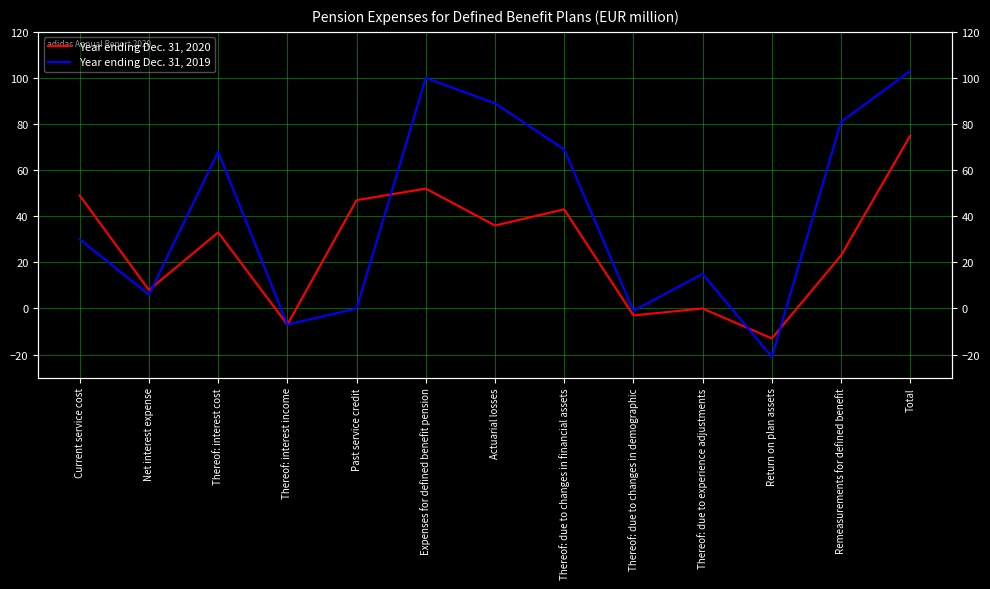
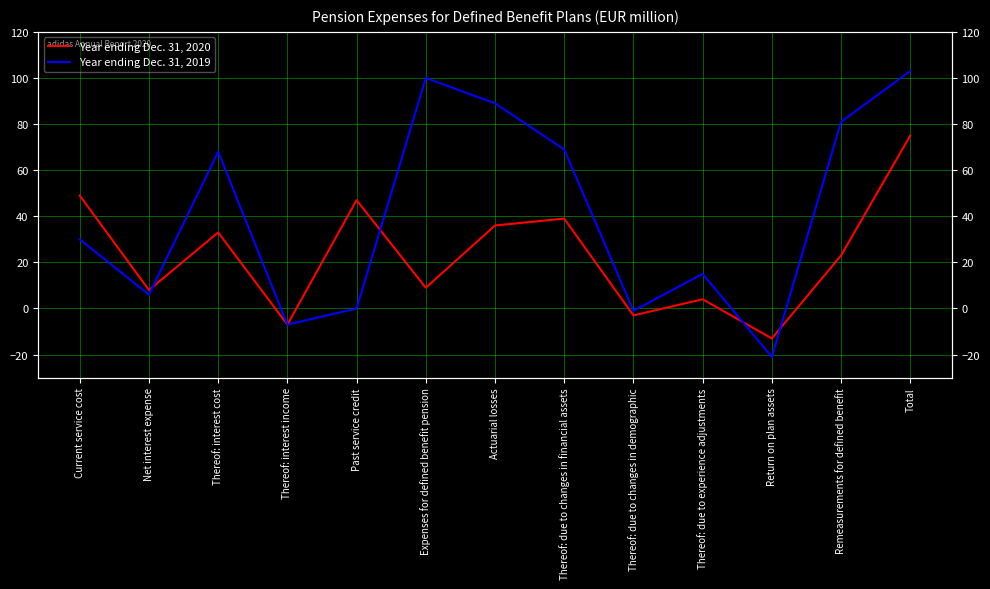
Year ending Dec. 31, 2020, Expenses for defined benefit pension: 52 -> 9
Year ending Dec. 31, 2020, Thereof: due to changes in financial assets: 43 -> 39
Year ending Dec. 31, 2020, Thereof: due to experience adjustments: 0 -> 4
